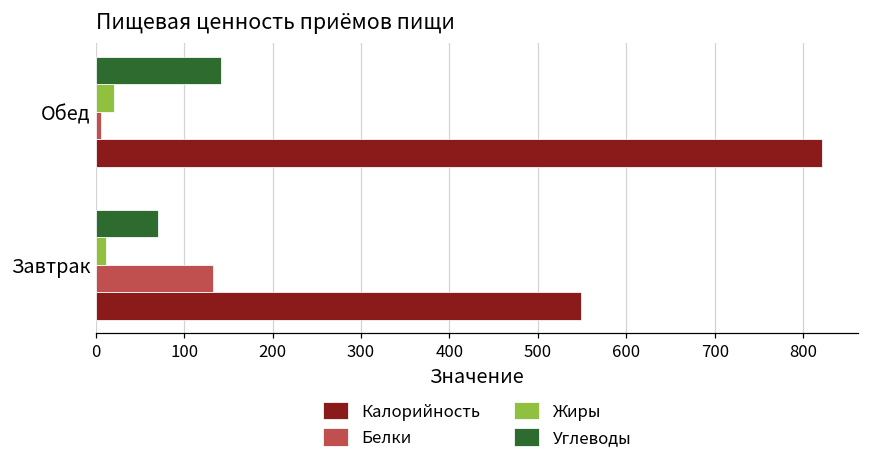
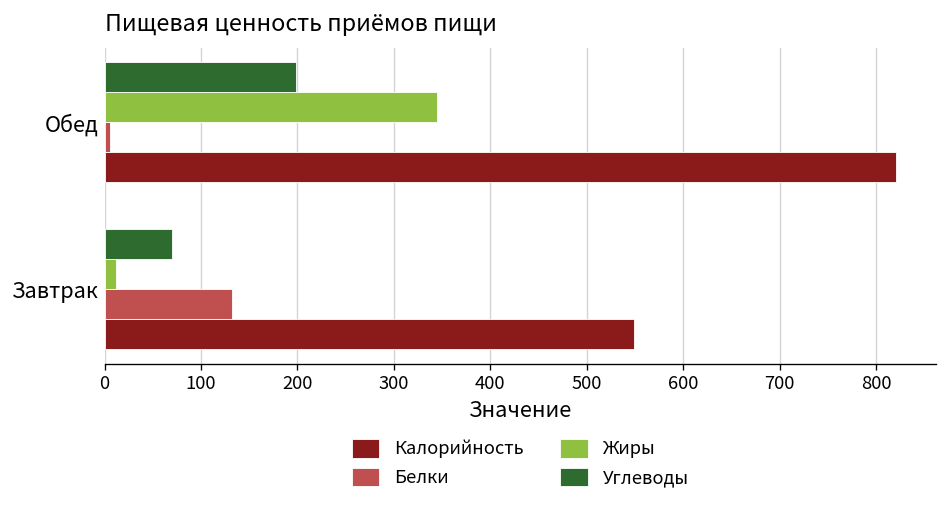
Углеводы, Обед: 140 -> 200
Жиры, Обед: 20 -> 340
